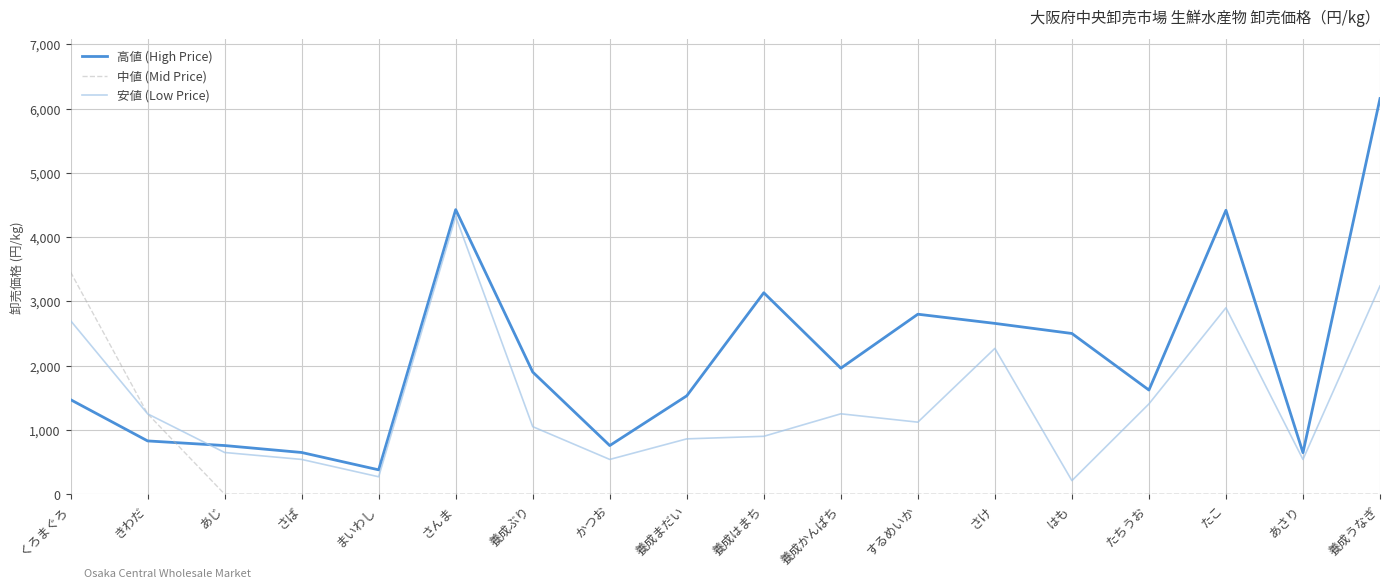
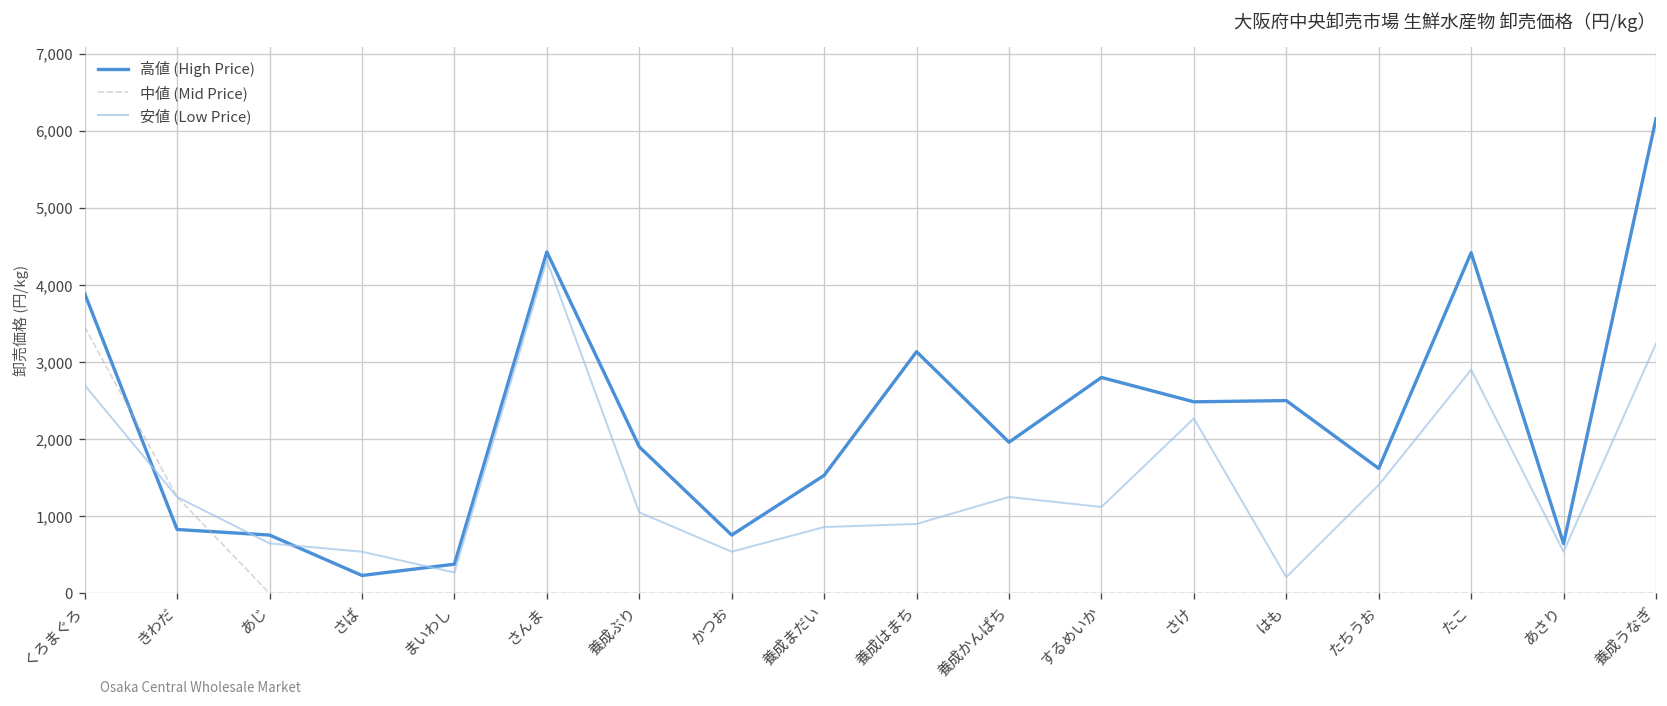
高値 (High Price), くろまぐろ: 1,500 -> 3,900
高値 (High Price), さば: 600 -> 200
高値 (High Price), さけ: 2,700 -> 2,500
